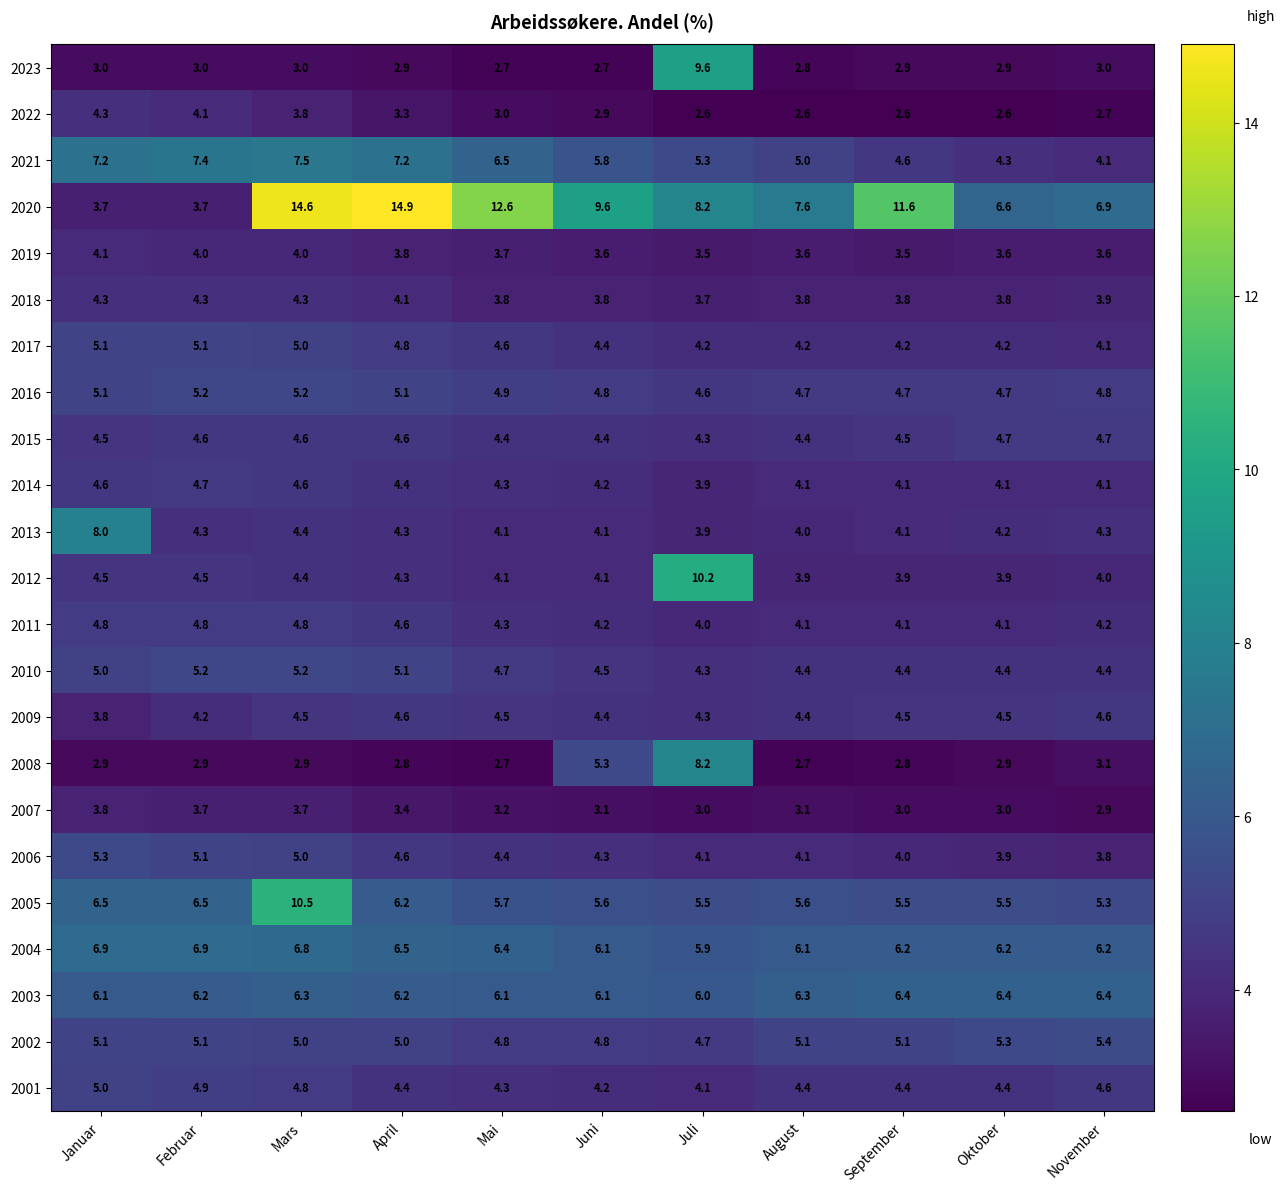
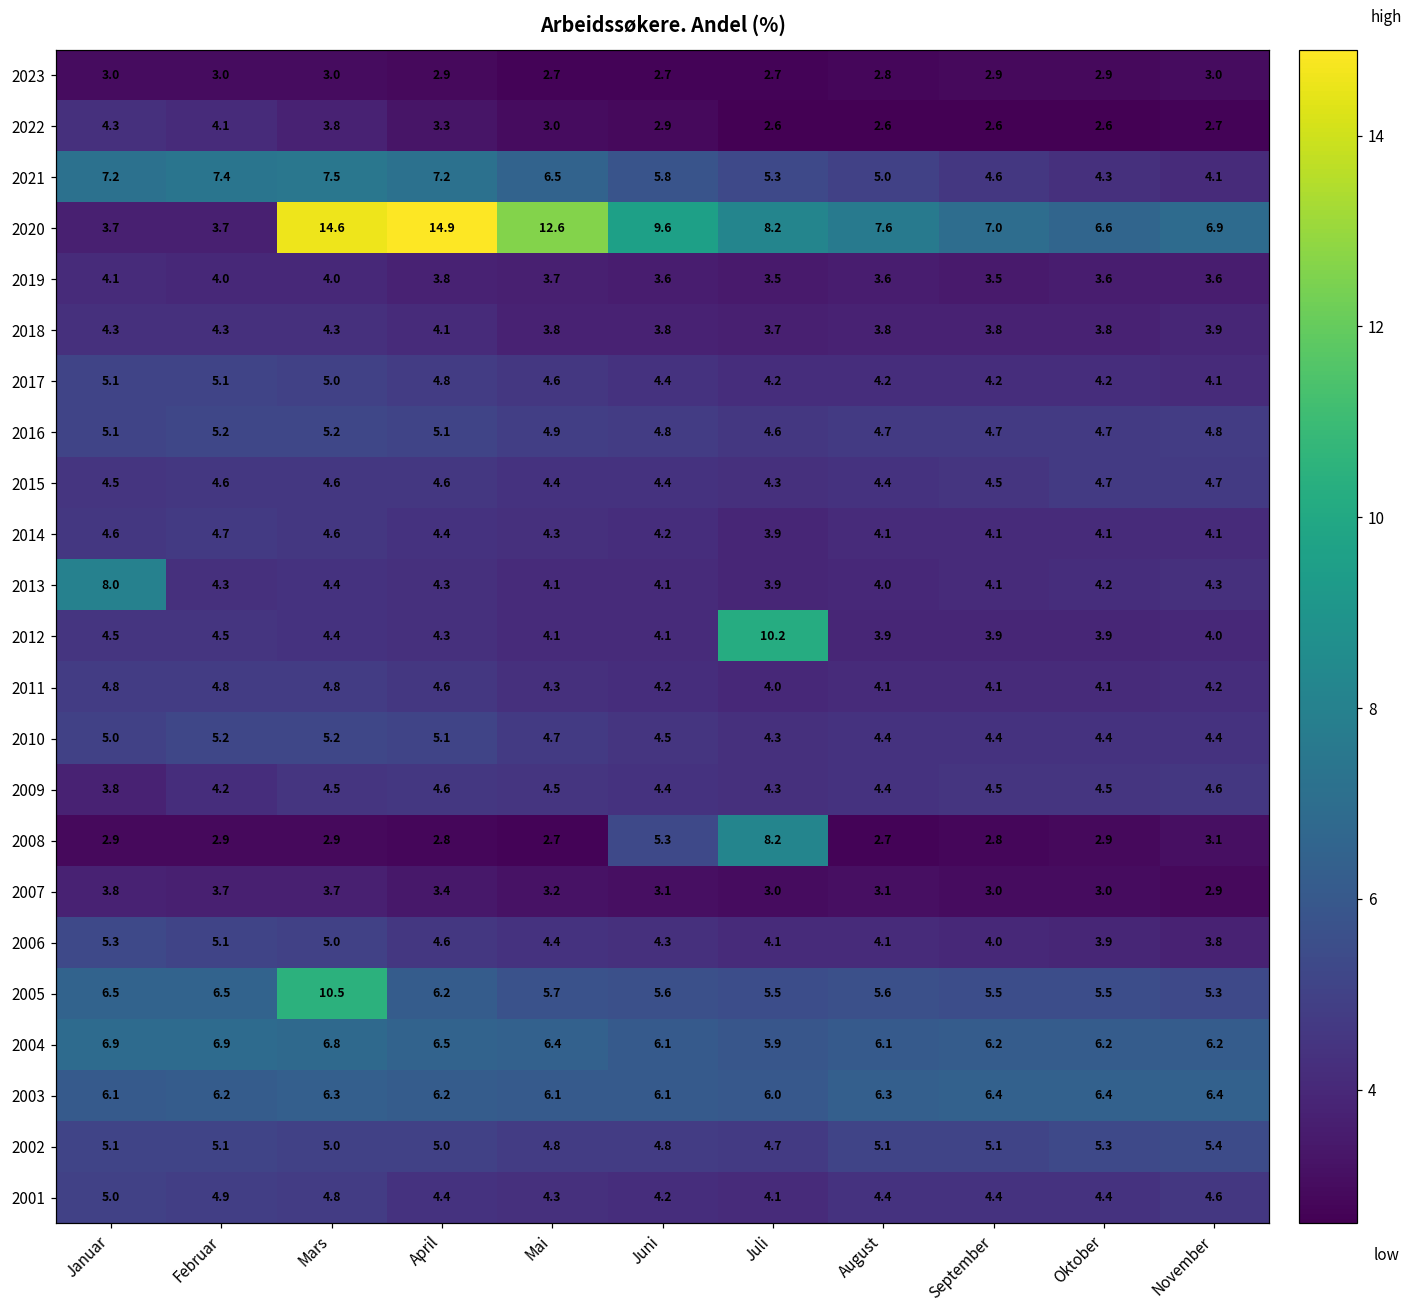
2023, Juli: 9.6 -> 2.7
2020, September: 11.6 -> 7.0
